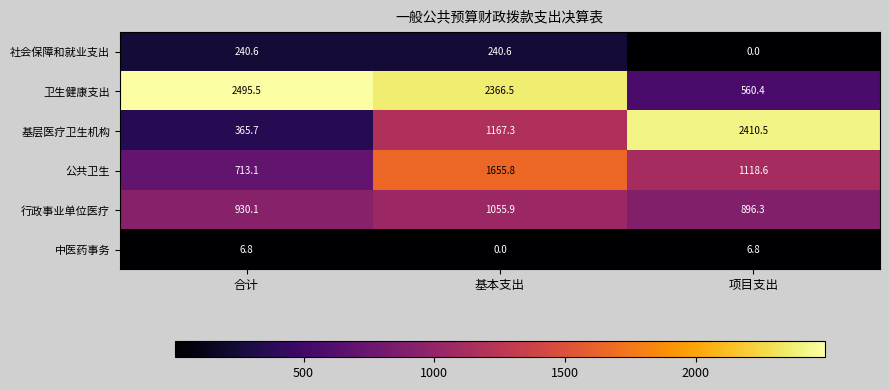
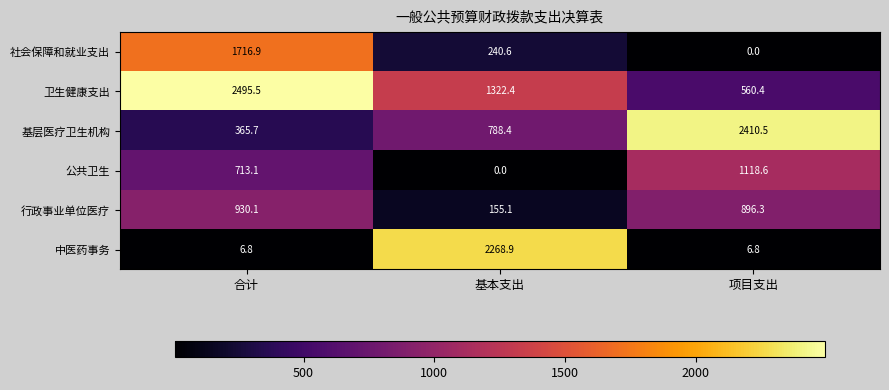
社会保障和就业支出, 合计: 240.6 -> 1716.9
卫生健康支出, 基本支出: 2366.5 -> 1322.4
基层医疗卫生机构, 基本支出: 1167.3 -> 788.4
公共卫生, 基本支出: 1655.8 -> 0.0
行政事业单位医疗, 基本支出: 1055.9 -> 155.1
中医药事务, 基本支出: 0.0 -> 2268.9
